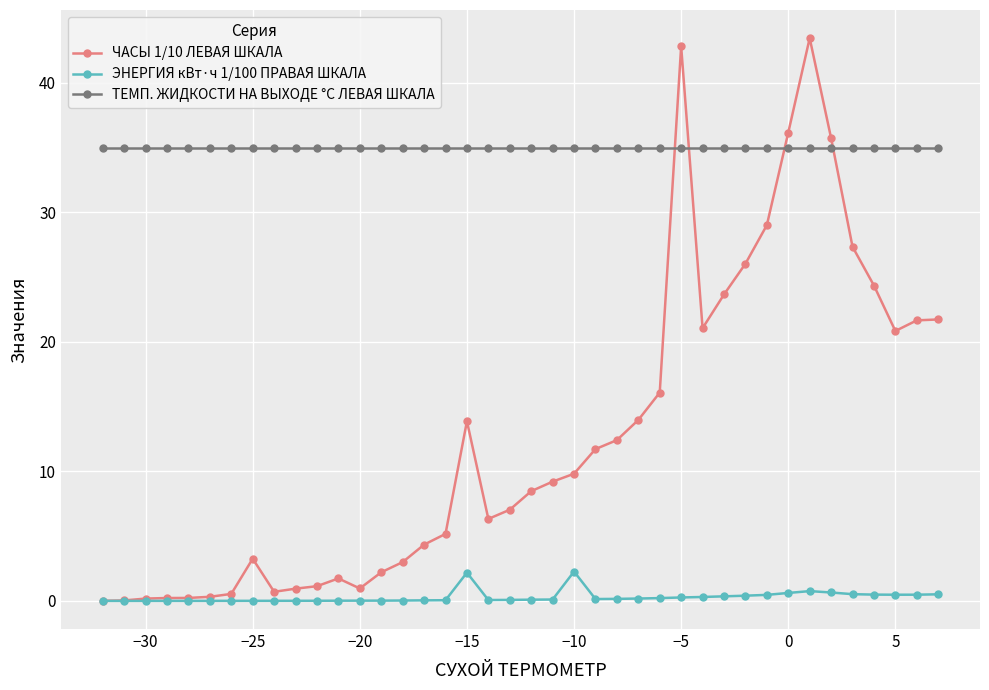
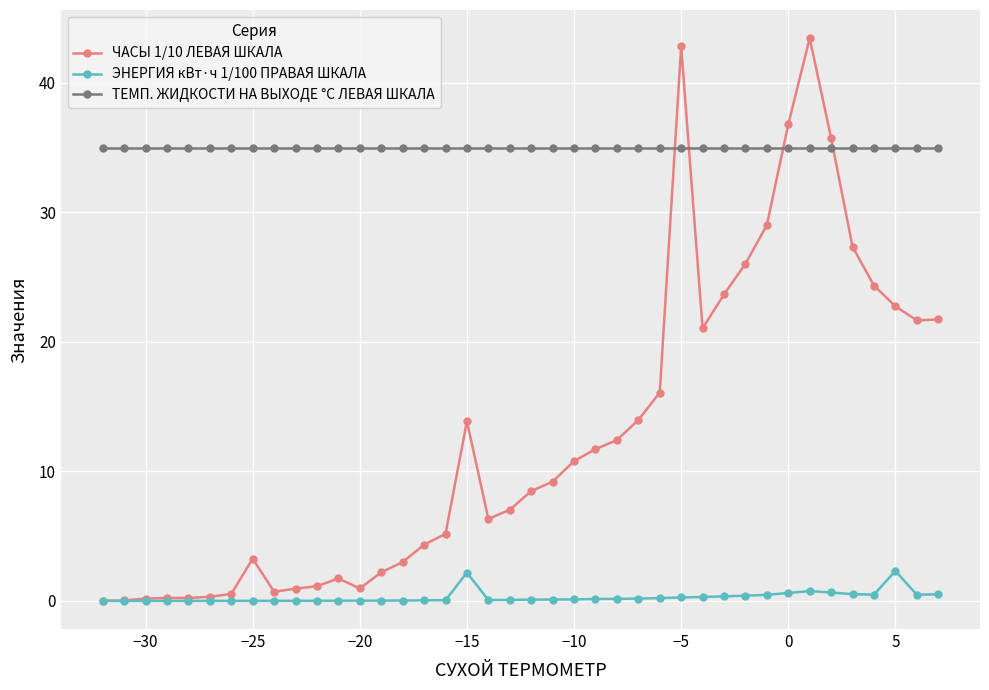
ЧАСЫ 1/10 ЛЕВАЯ ШКАЛА, −10: 9.8 -> 10.8
ЭНЕРГИЯ кВт·ч 1/100 ПРАВАЯ ШКАЛА, −10: 2.3 -> 0.1
ЧАСЫ 1/10 ЛЕВАЯ ШКАЛА, 0: 36.2 -> 36.8
ЧАСЫ 1/10 ЛЕВАЯ ШКАЛА, 5: 20.8 -> 22.8
ЭНЕРГИЯ кВт·ч 1/100 ПРАВАЯ ШКАЛА, 5: 0.5 -> 2.3
